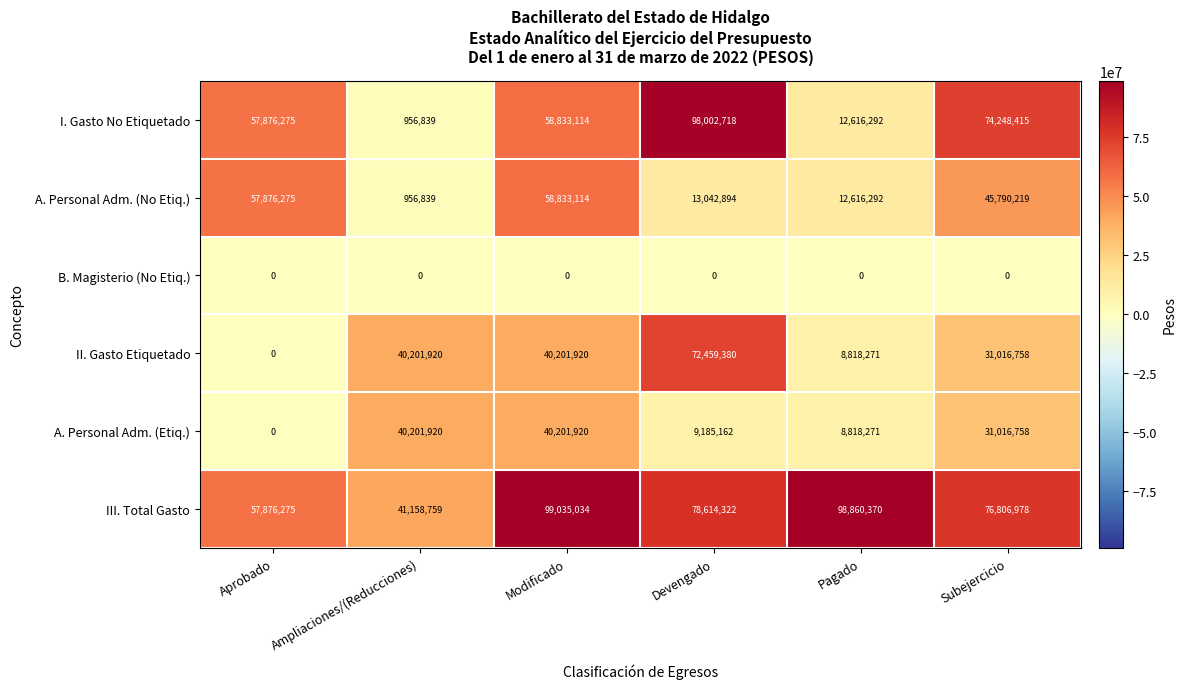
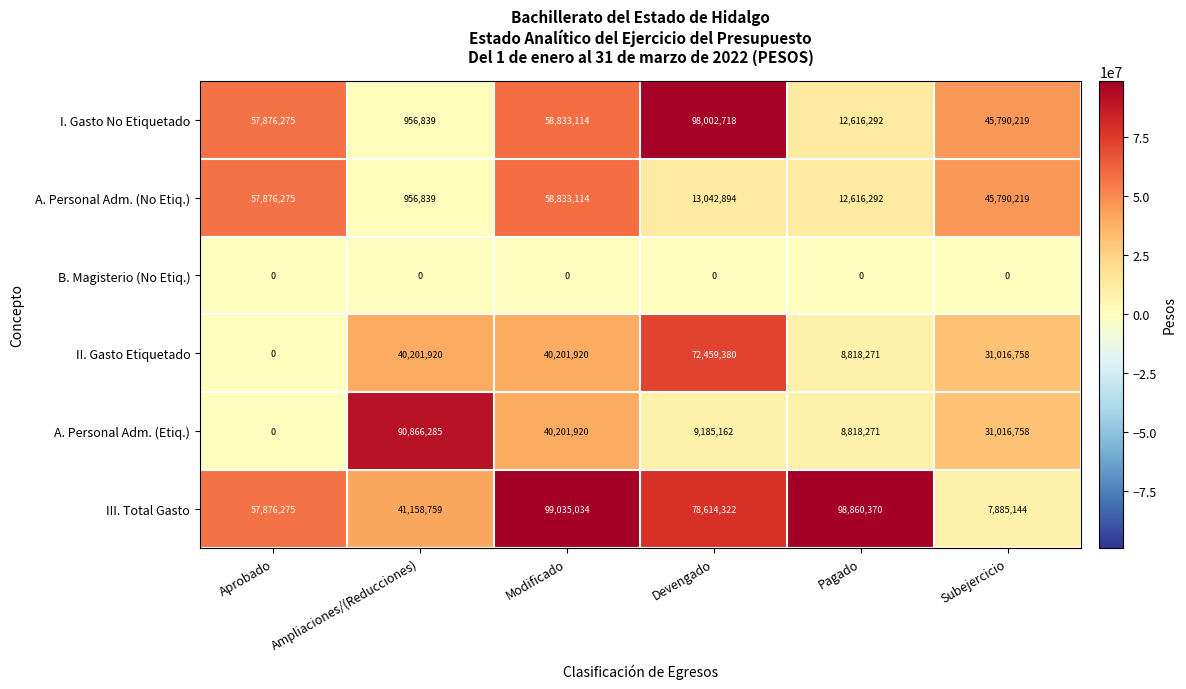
I. Gasto No Etiquetado, Subejercicio: 74,248,415 -> 45,790,219
A. Personal Adm. (Etiq.), Ampliaciones/(Reducciones): 40,201,920 -> 90,866,285
III. Total Gasto, Subejercicio: 76,806,978 -> 7,885,144
